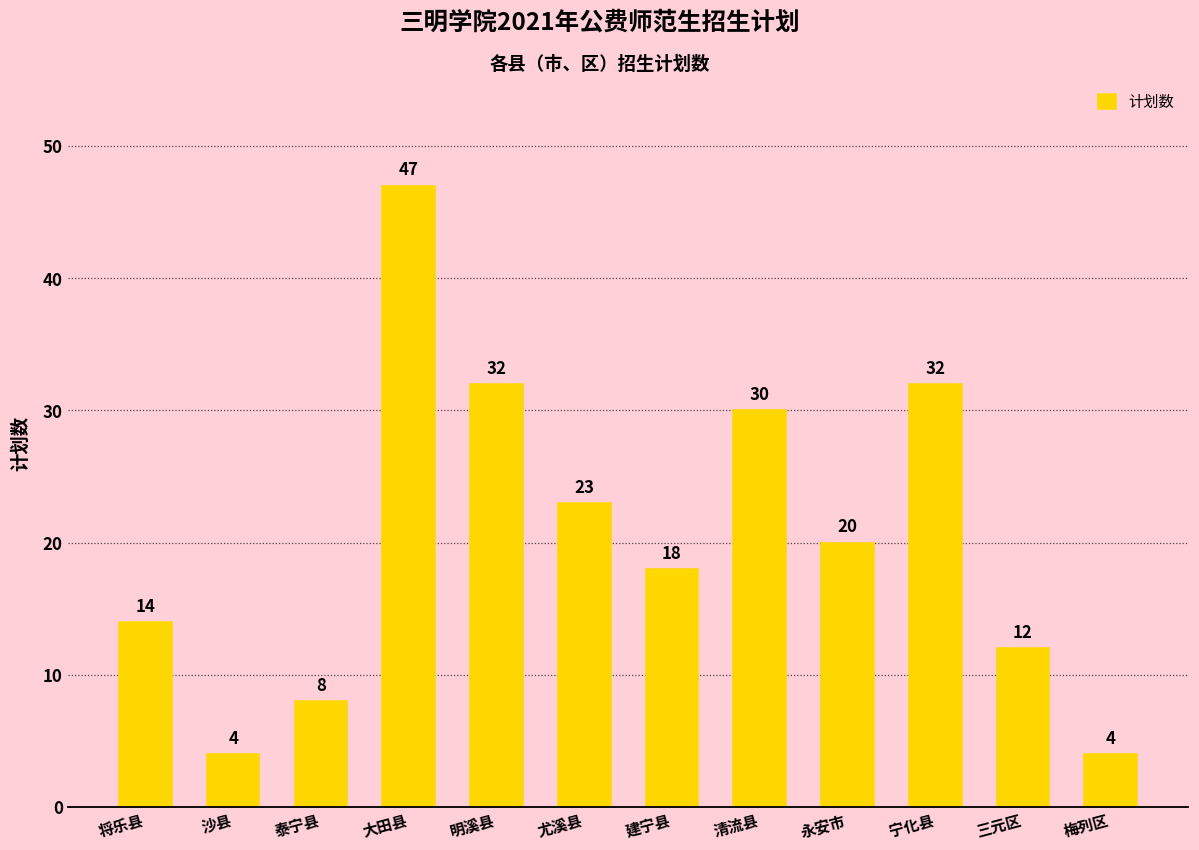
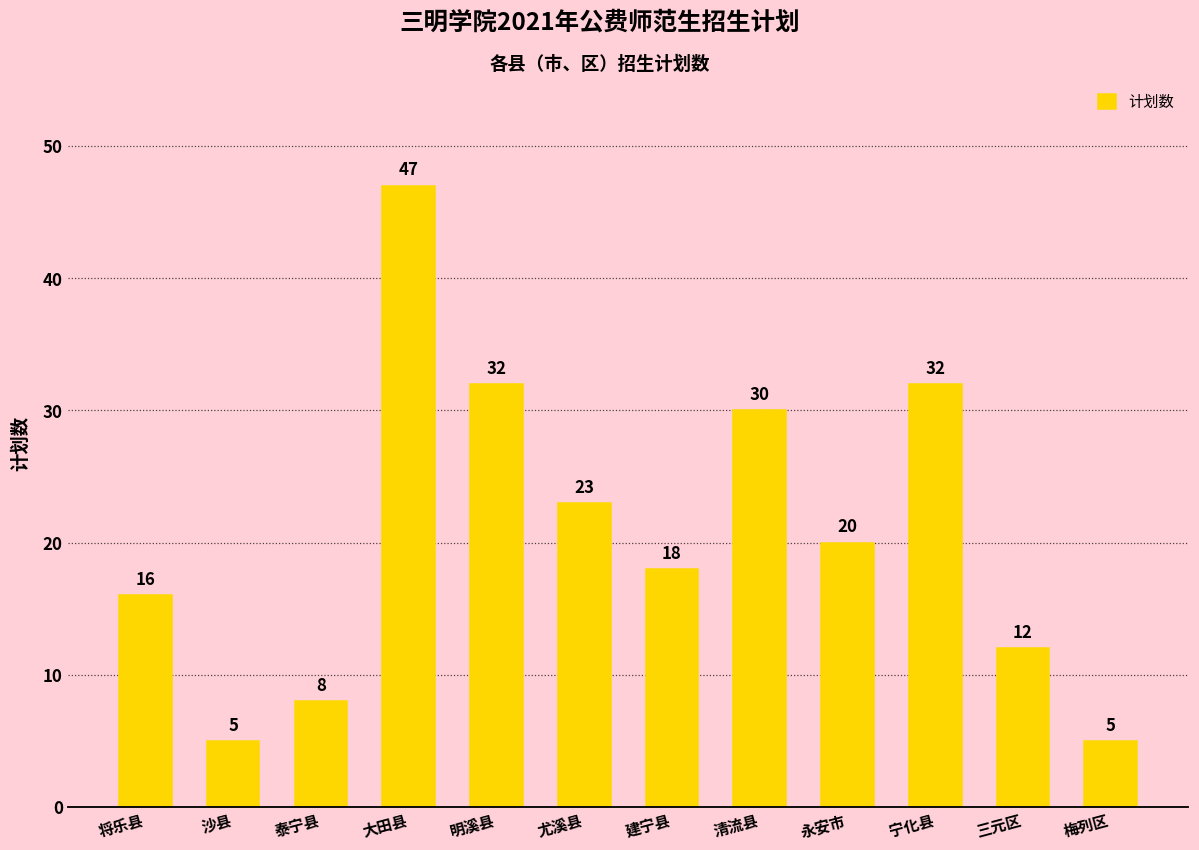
将乐县: 14 -> 16
沙县: 4 -> 5
梅列区: 4 -> 5
